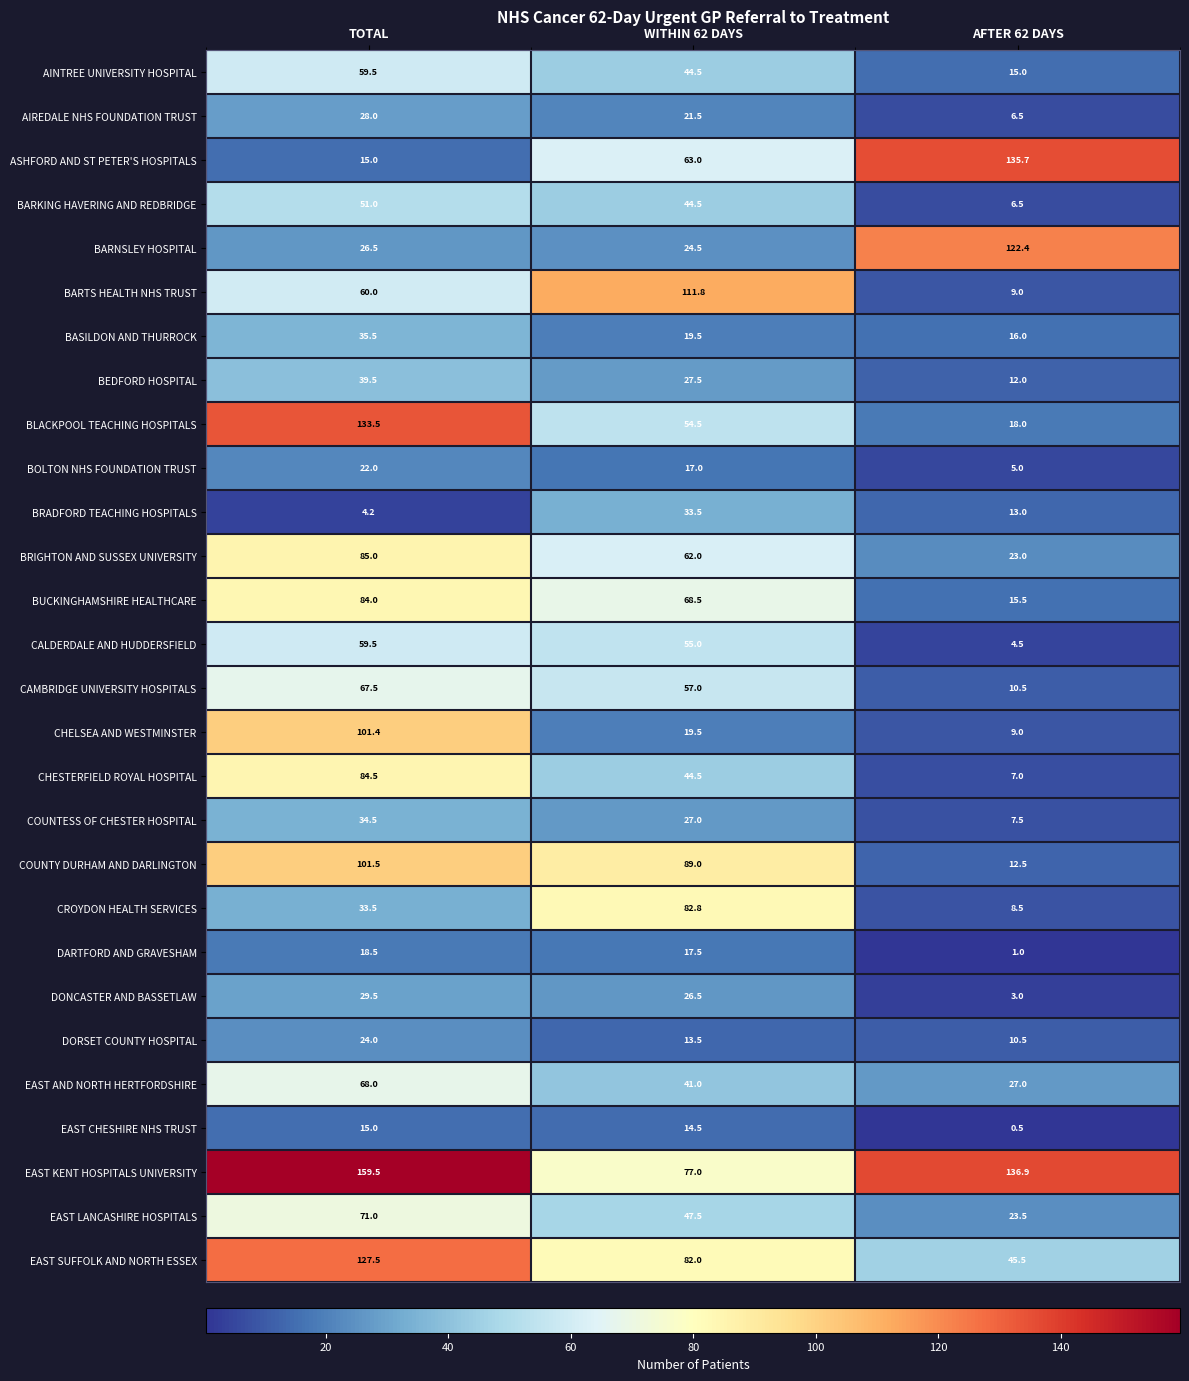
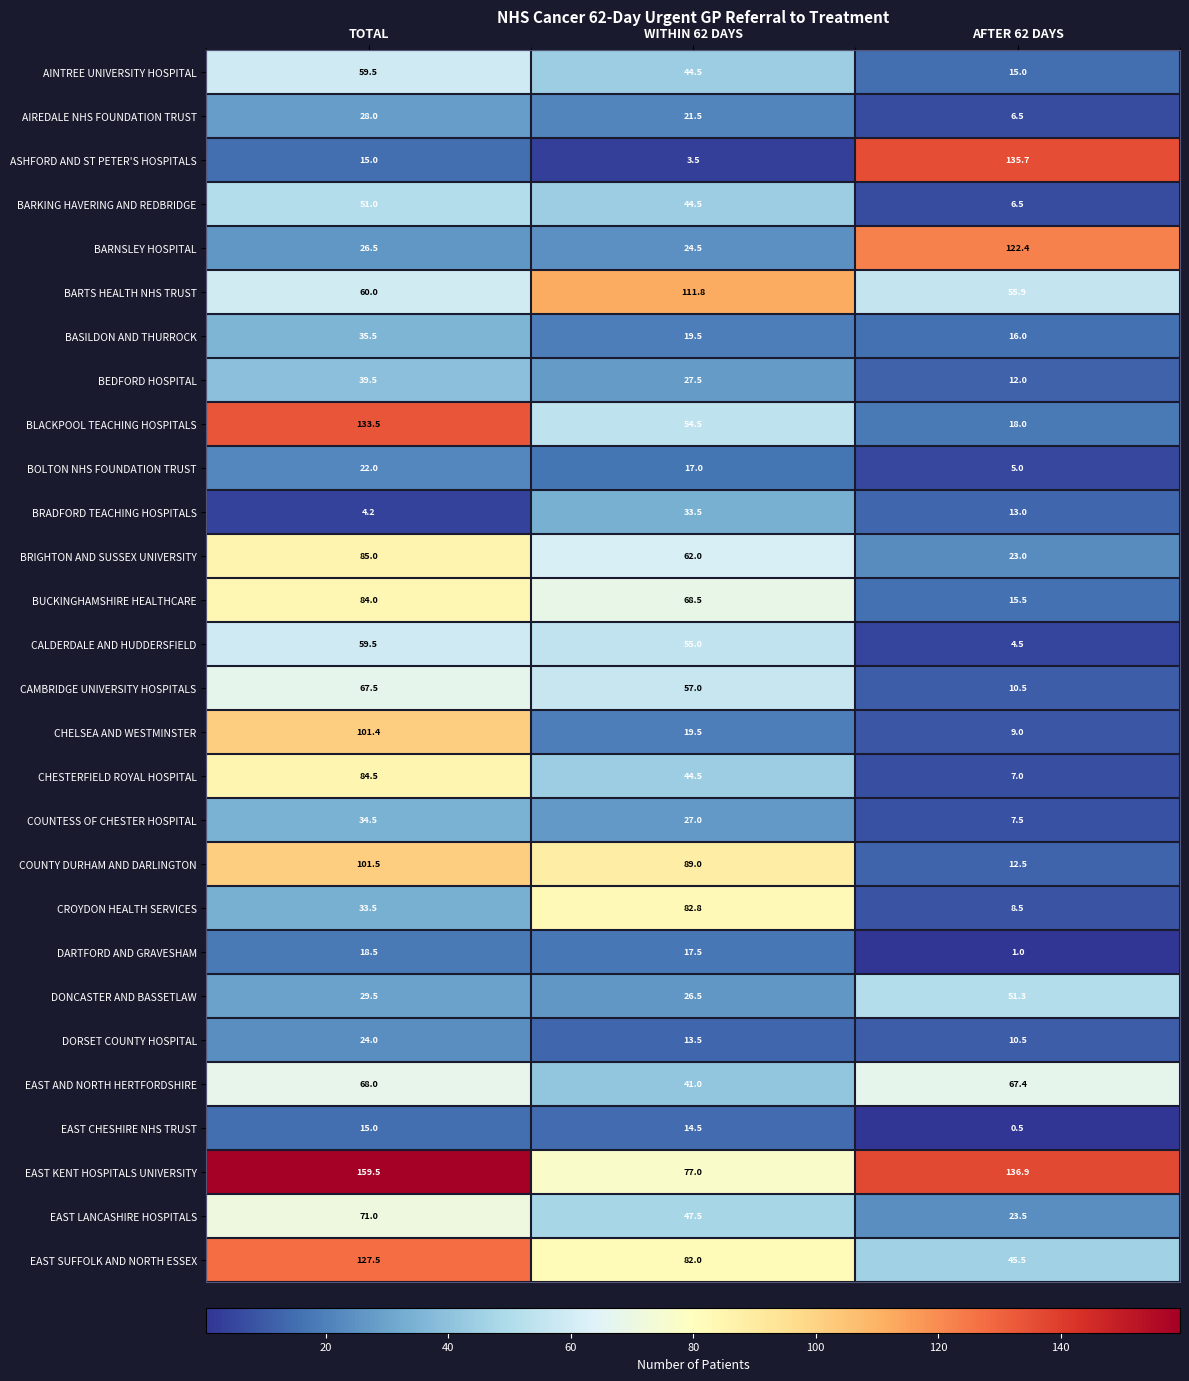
ASHFORD AND ST PETER'S HOSPITALS, WITHIN 62 DAYS: 63.0 -> 3.5
BARTS HEALTH NHS TRUST, AFTER 62 DAYS: 9.0 -> 55.9
DONCASTER AND BASSETLAW, AFTER 62 DAYS: 3.0 -> 51.3
EAST AND NORTH HERTFORDSHIRE, AFTER 62 DAYS: 27.0 -> 67.4
